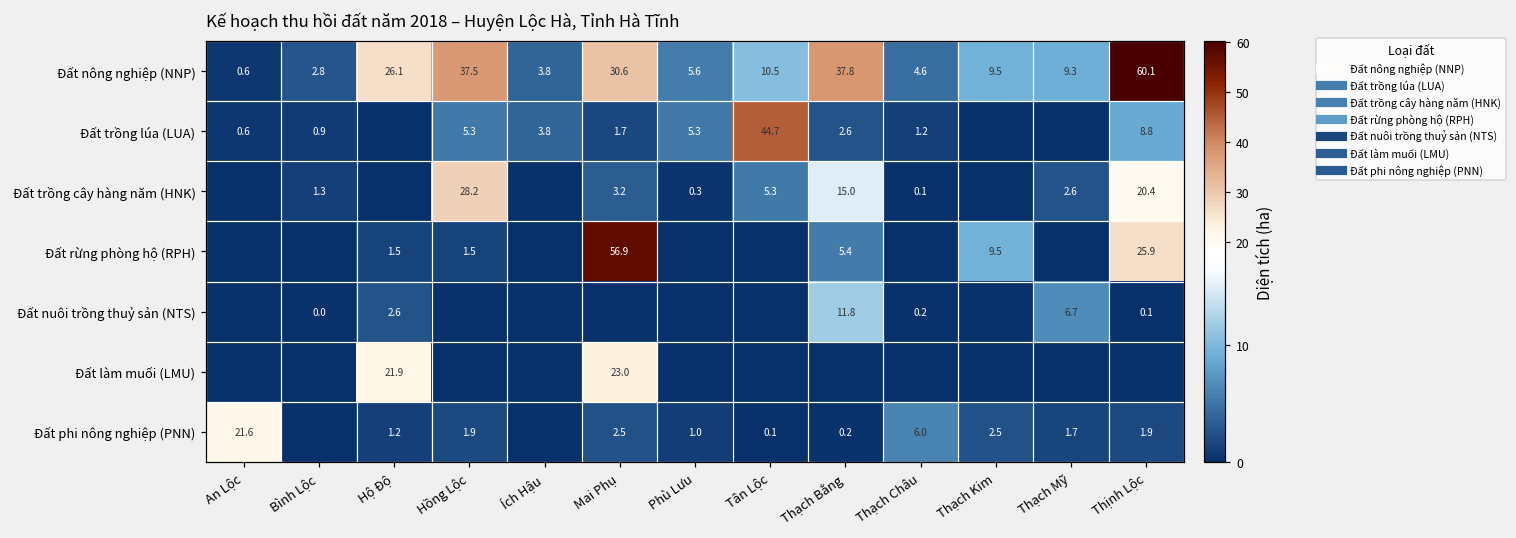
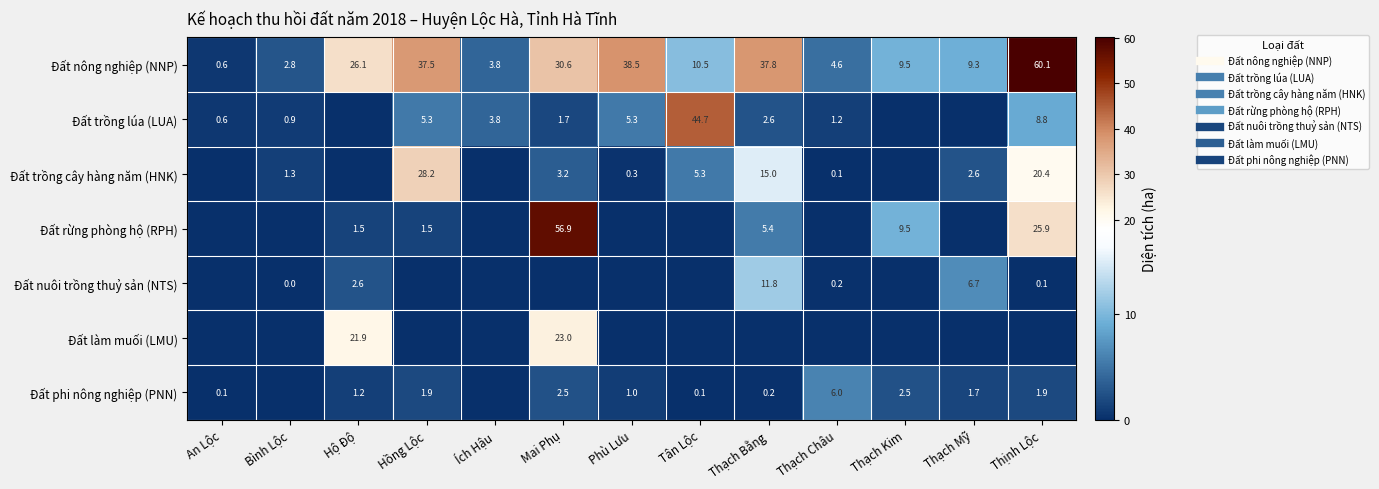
Đất nông nghiệp (NNP), Phù Lưu: 5.6 -> 38.5
Đất phi nông nghiệp (PNN), An Lộc: 21.6 -> 0.1
